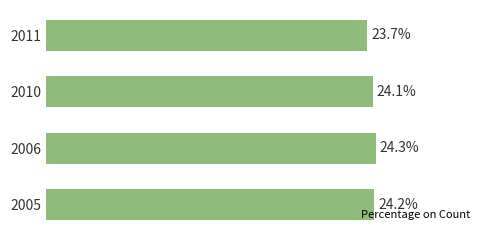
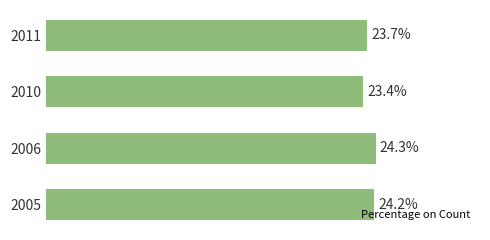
2010: 24.1% -> 23.4%
